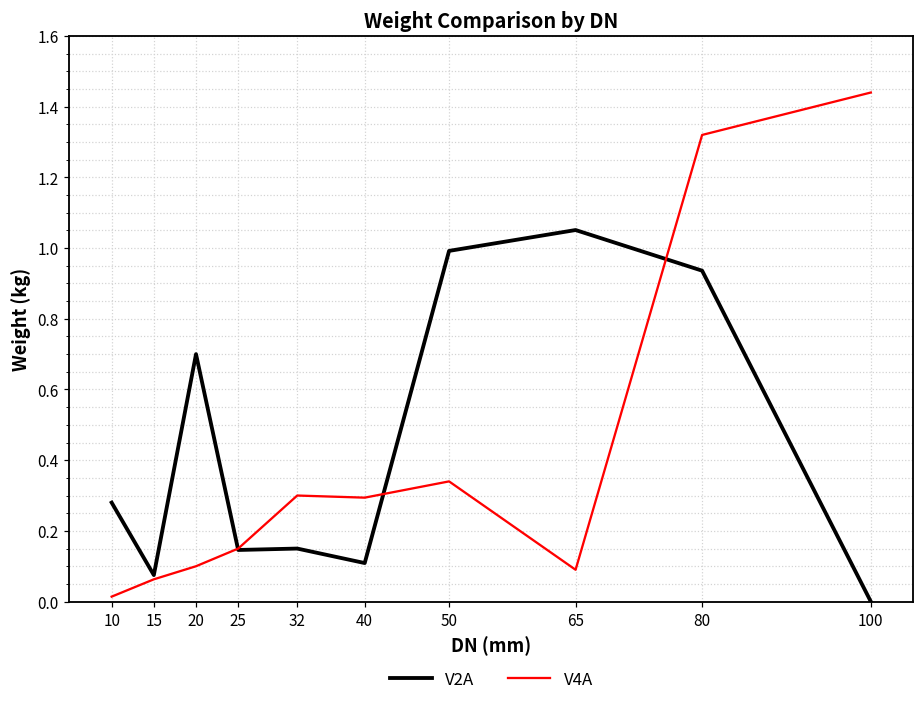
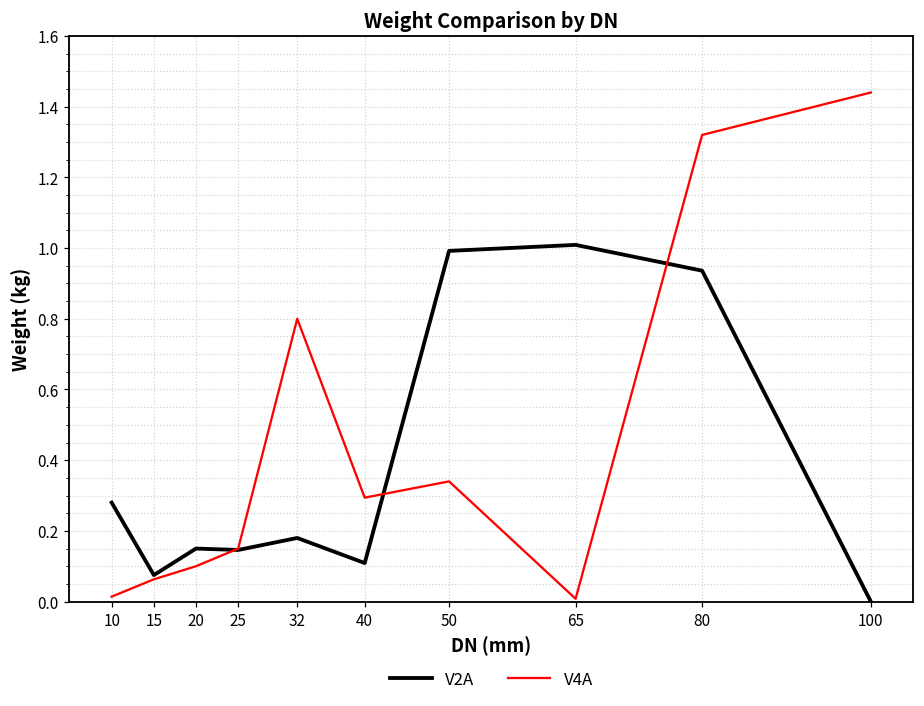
V2A, 20: 0.70 -> 0.15
V2A, 32: 0.15 -> 0.18
V4A, 32: 0.3 -> 0.8
V2A, 65: 1.05 -> 1.01
V4A, 65: 0.09 -> 0.01
